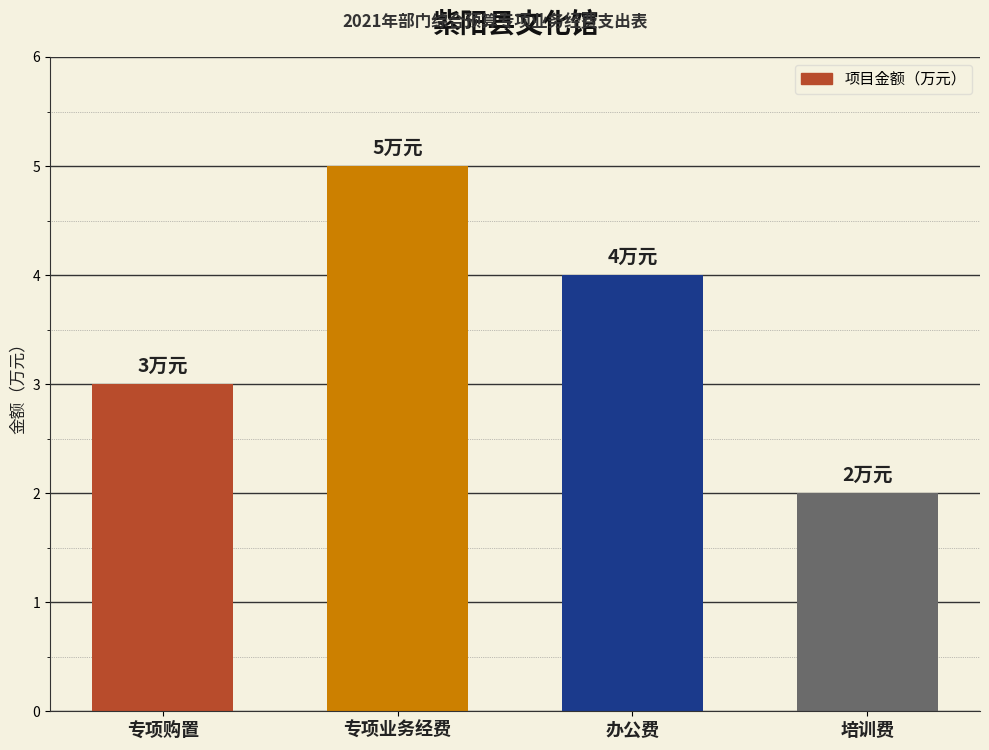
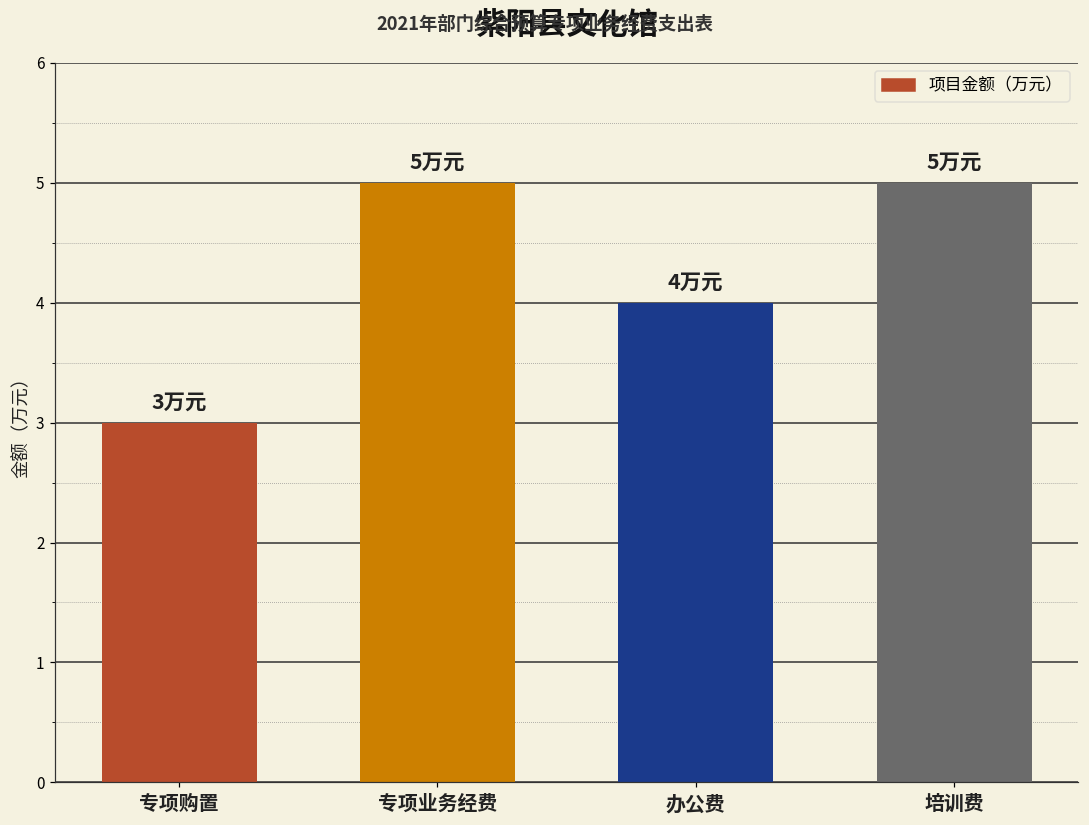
培训费: 2 -> 5
